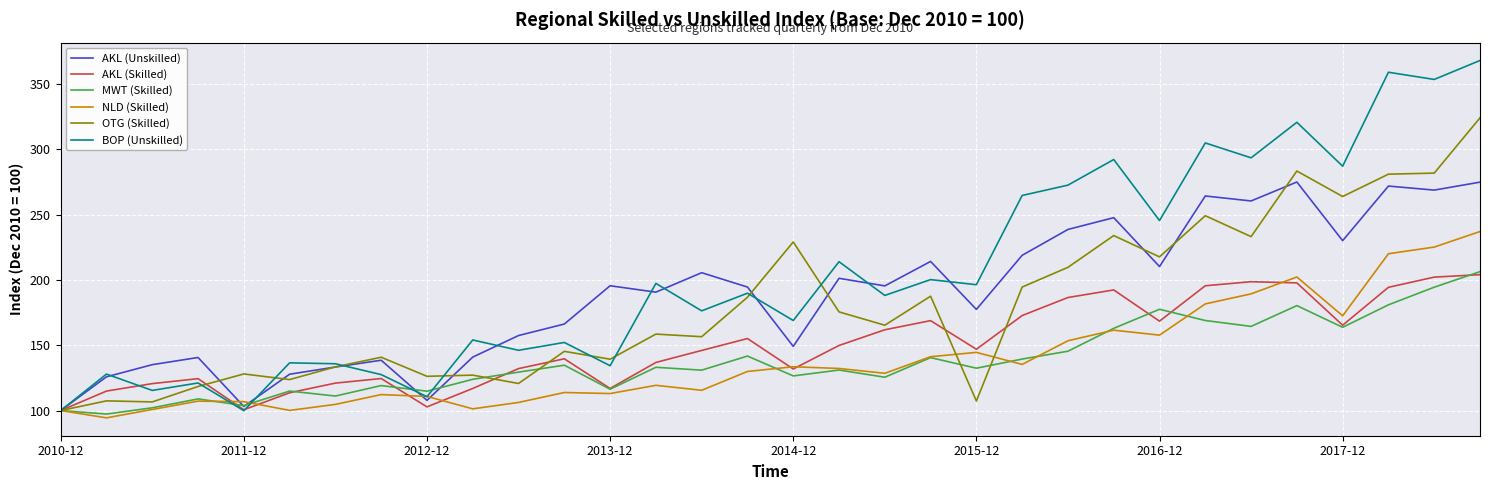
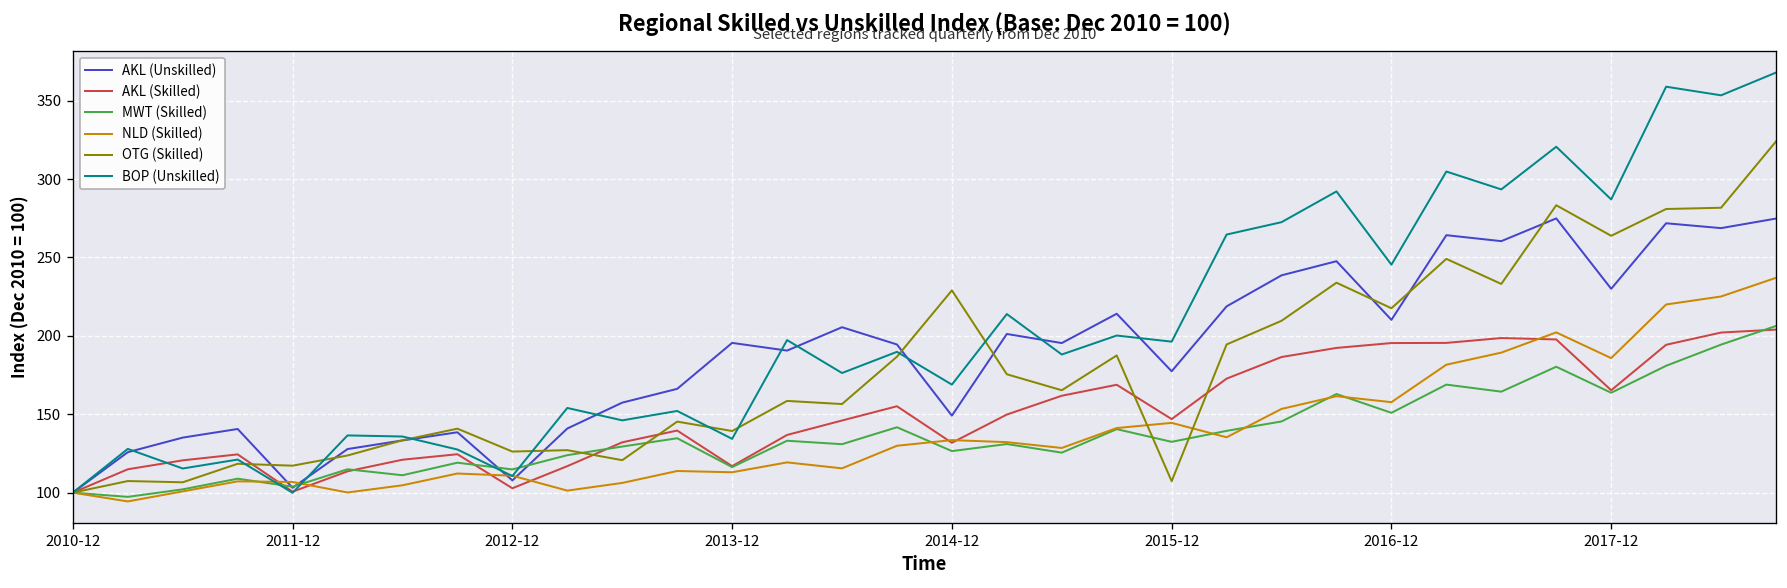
OTG (Skilled), 2011-12: 128 -> 117
AKL (Skilled), 2016-12: 168 -> 195
MWT (Skilled), 2016-12: 178 -> 151
NLD (Skilled), 2017-12: 173 -> 186
